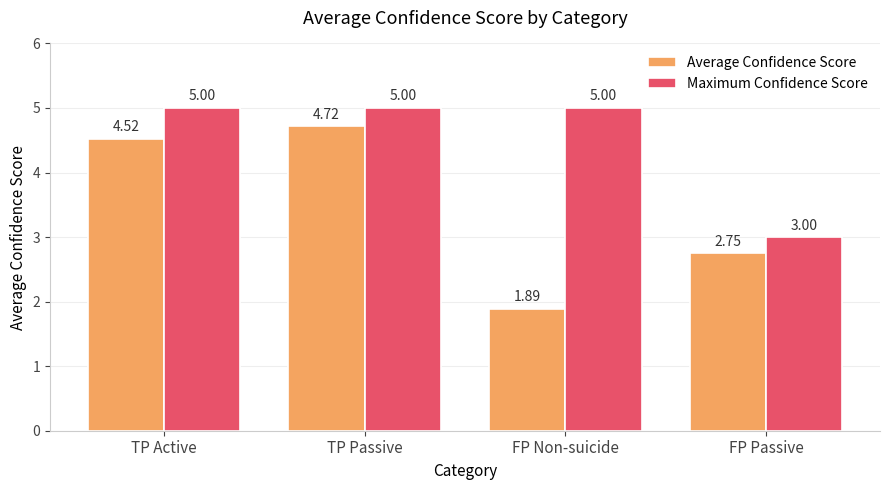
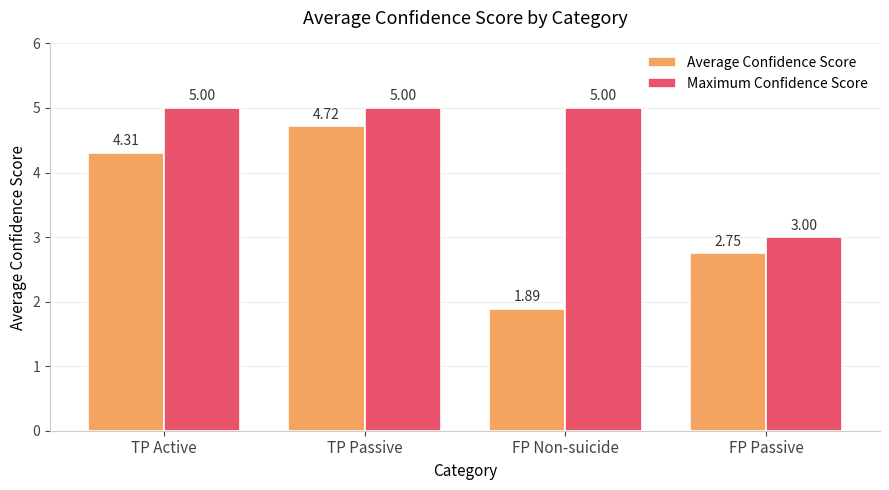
Average Confidence Score, TP Active: 4.52 -> 4.31
